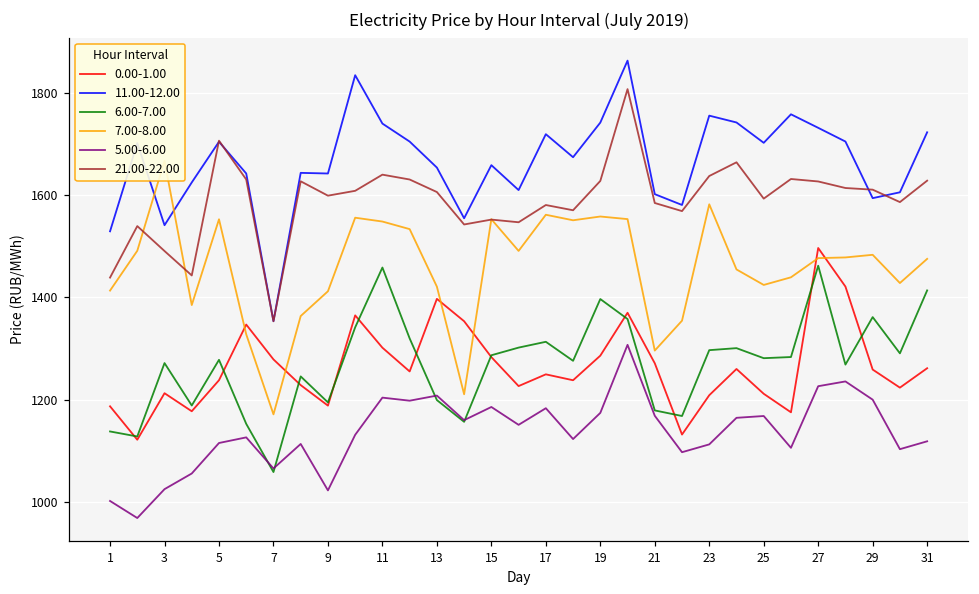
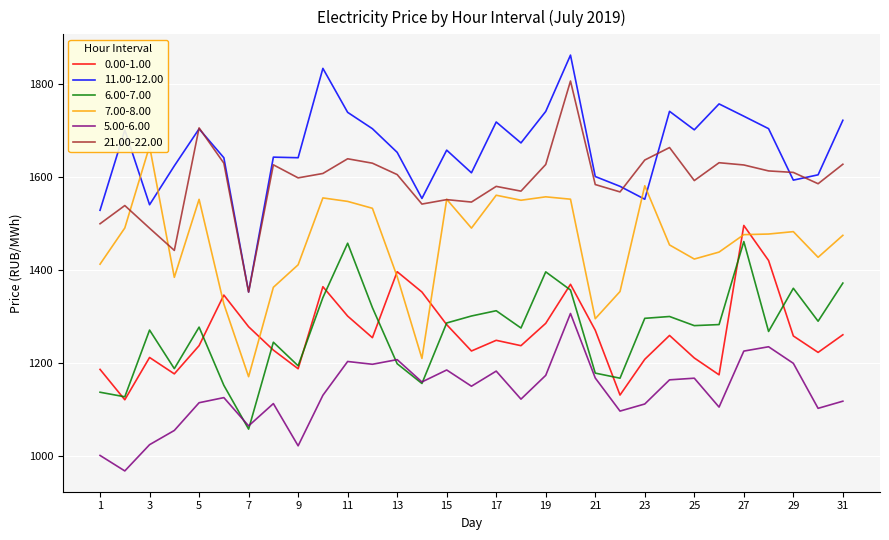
21.00-22.00, 1: 1440 -> 1500
7.00-8.00, 13: 1420 -> 1390
11.00-12.00, 23: 1750 -> 1550
6.00-7.00, 31: 1410 -> 1370
